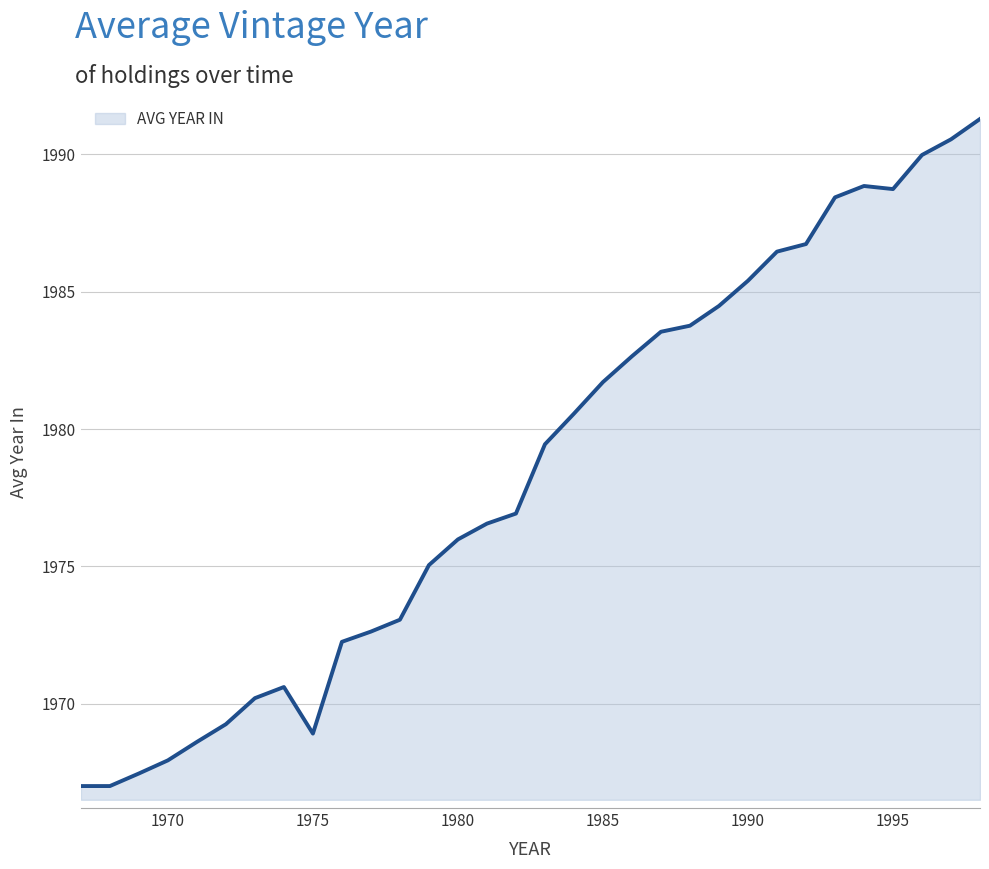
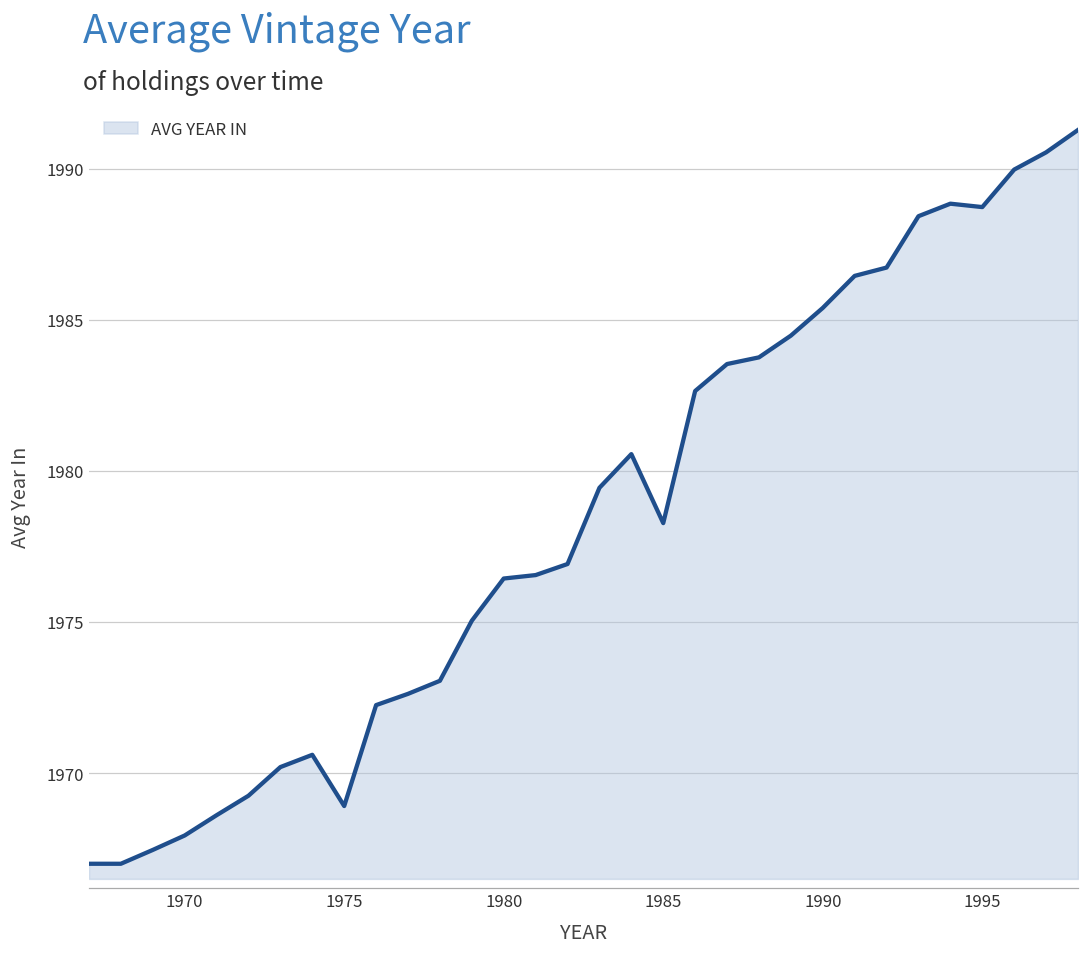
1980: 1976.0 -> 1976.4
1985: 1981.7 -> 1978.3
